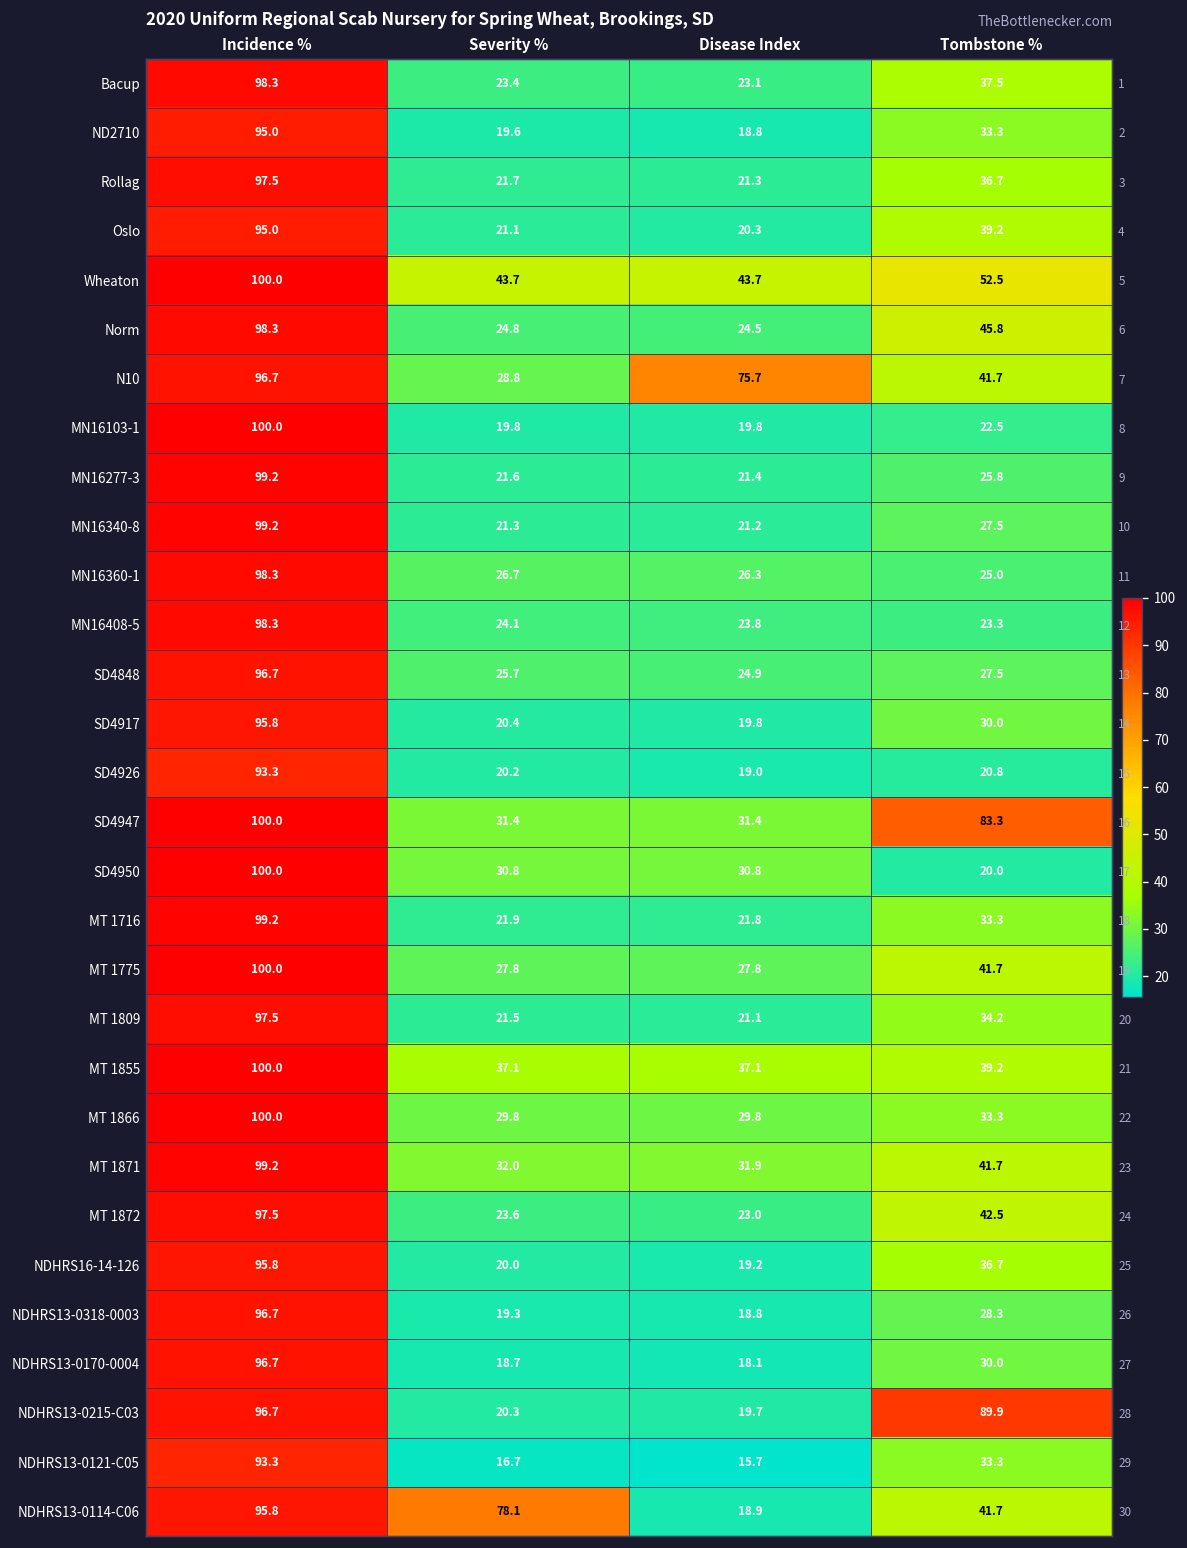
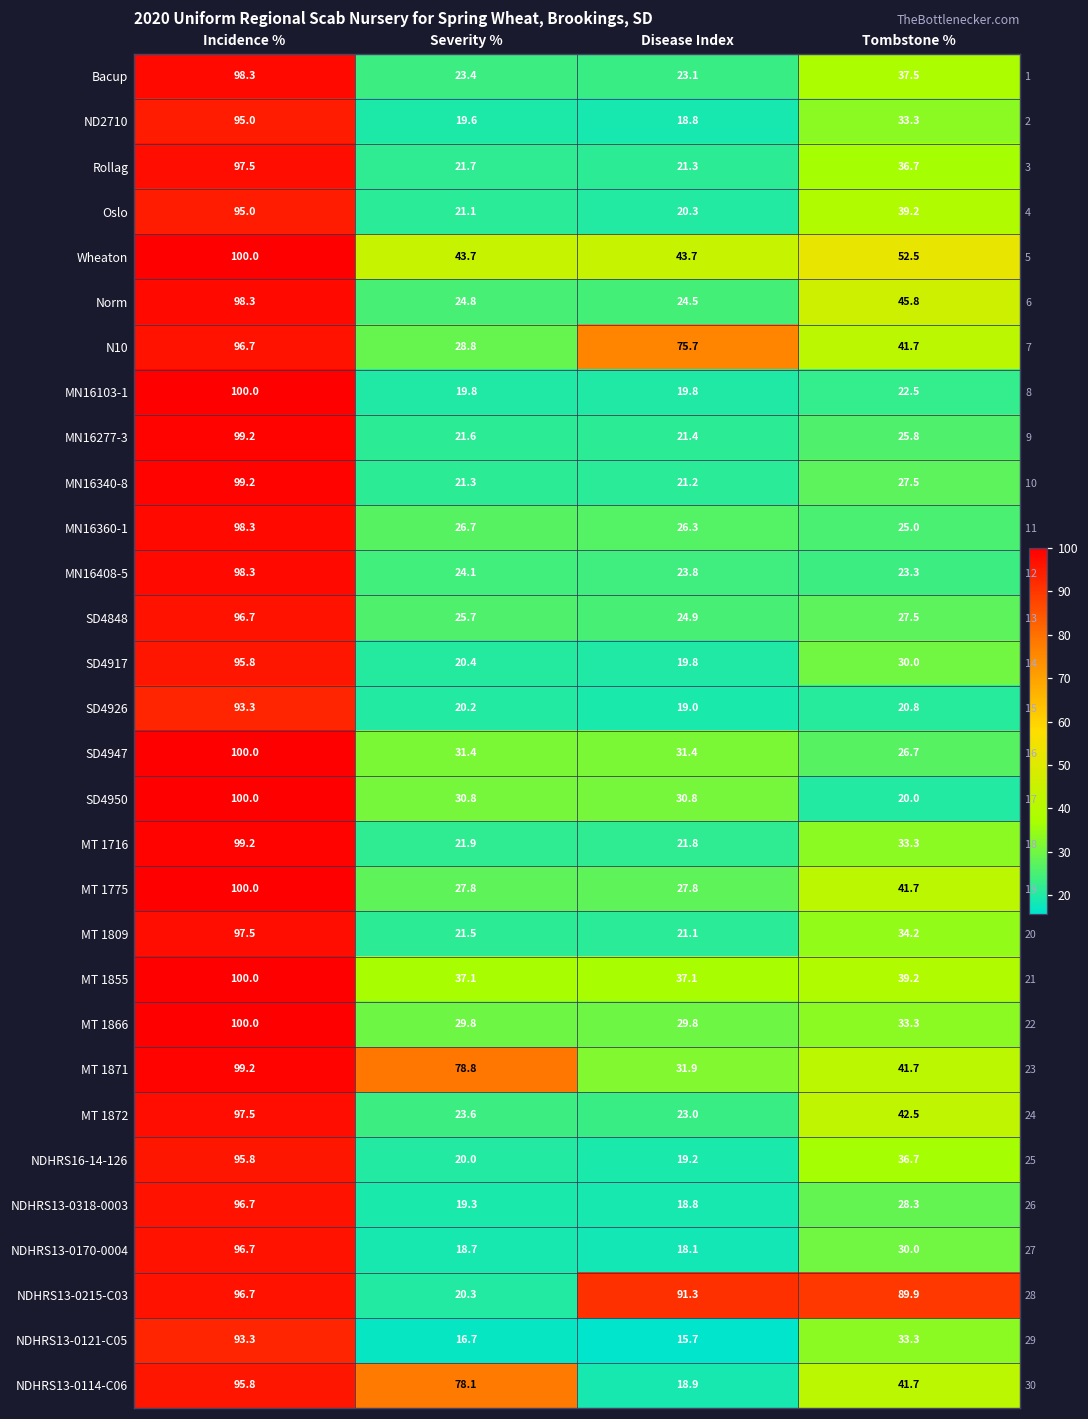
SD4947, Tombstone %: 83.3 -> 26.7
MT 1871, Severity %: 32.0 -> 78.8
NDHRS13-0215-C03, Disease Index: 19.7 -> 91.3
